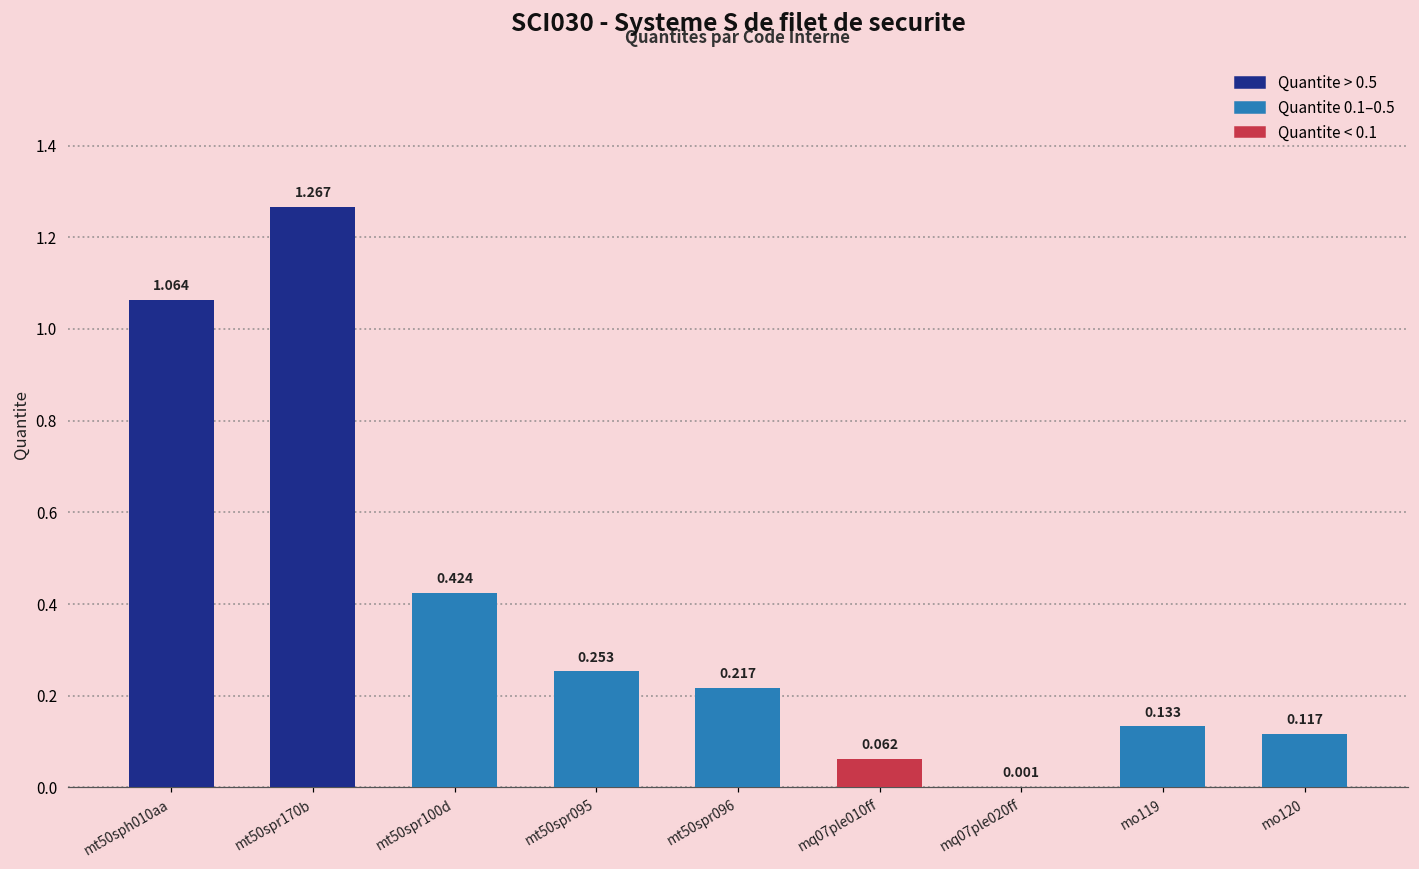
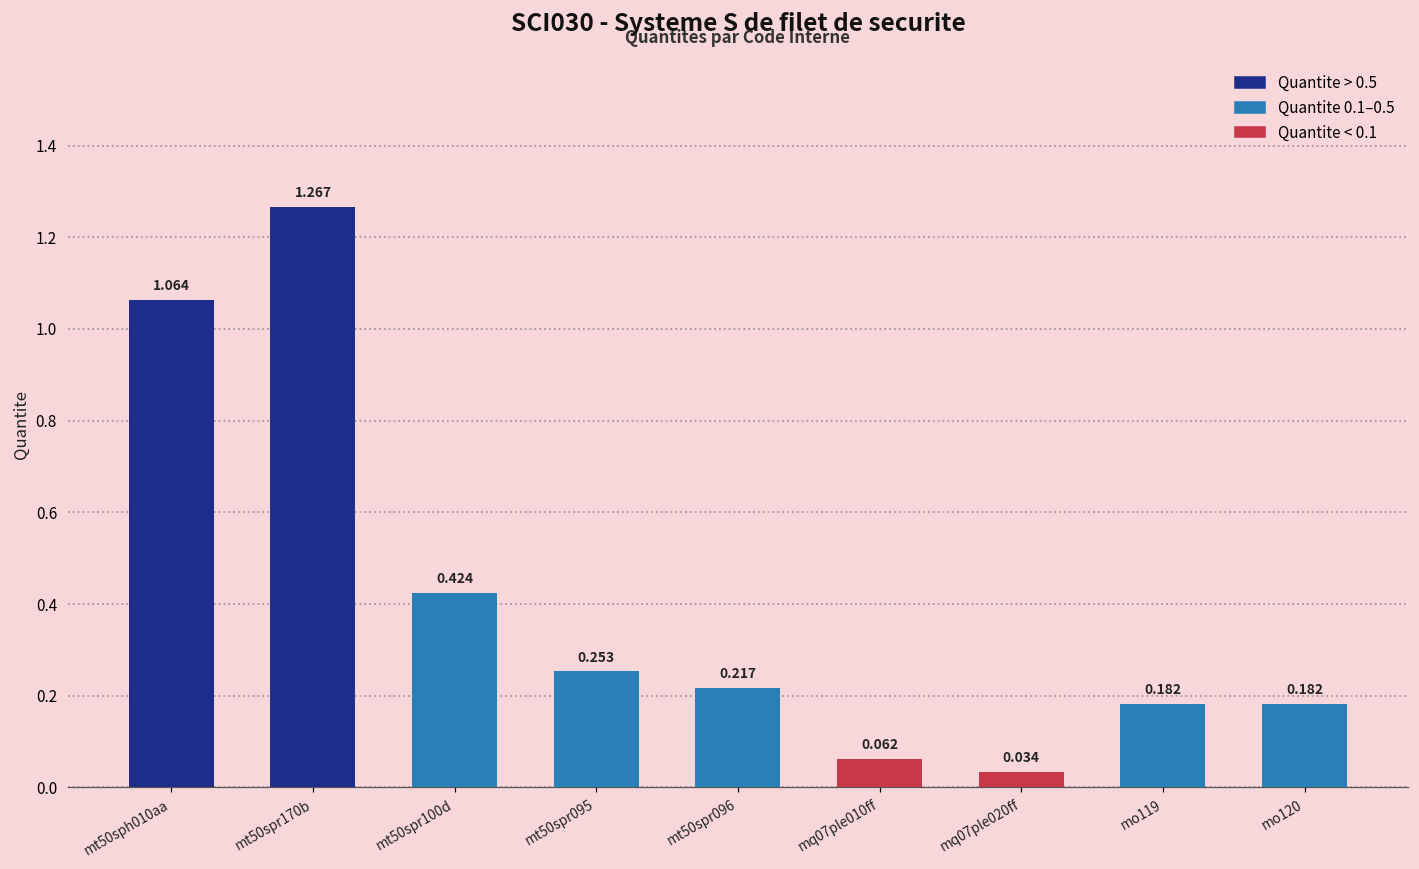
mq07ple020ff: 0.001 -> 0.034
mo119: 0.133 -> 0.182
mo120: 0.117 -> 0.182
